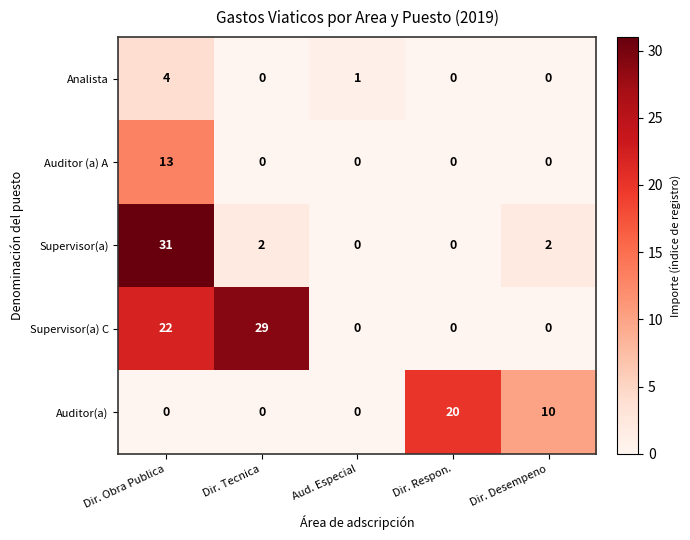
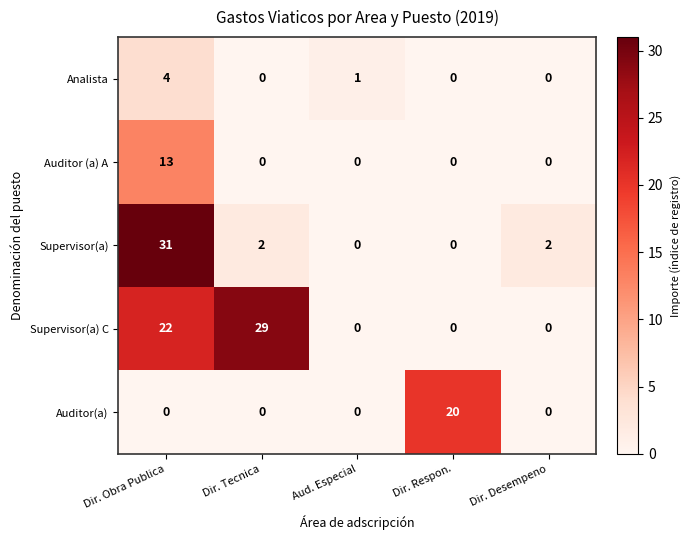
Auditor(a), Dir. Desempeno: 10 -> 0
